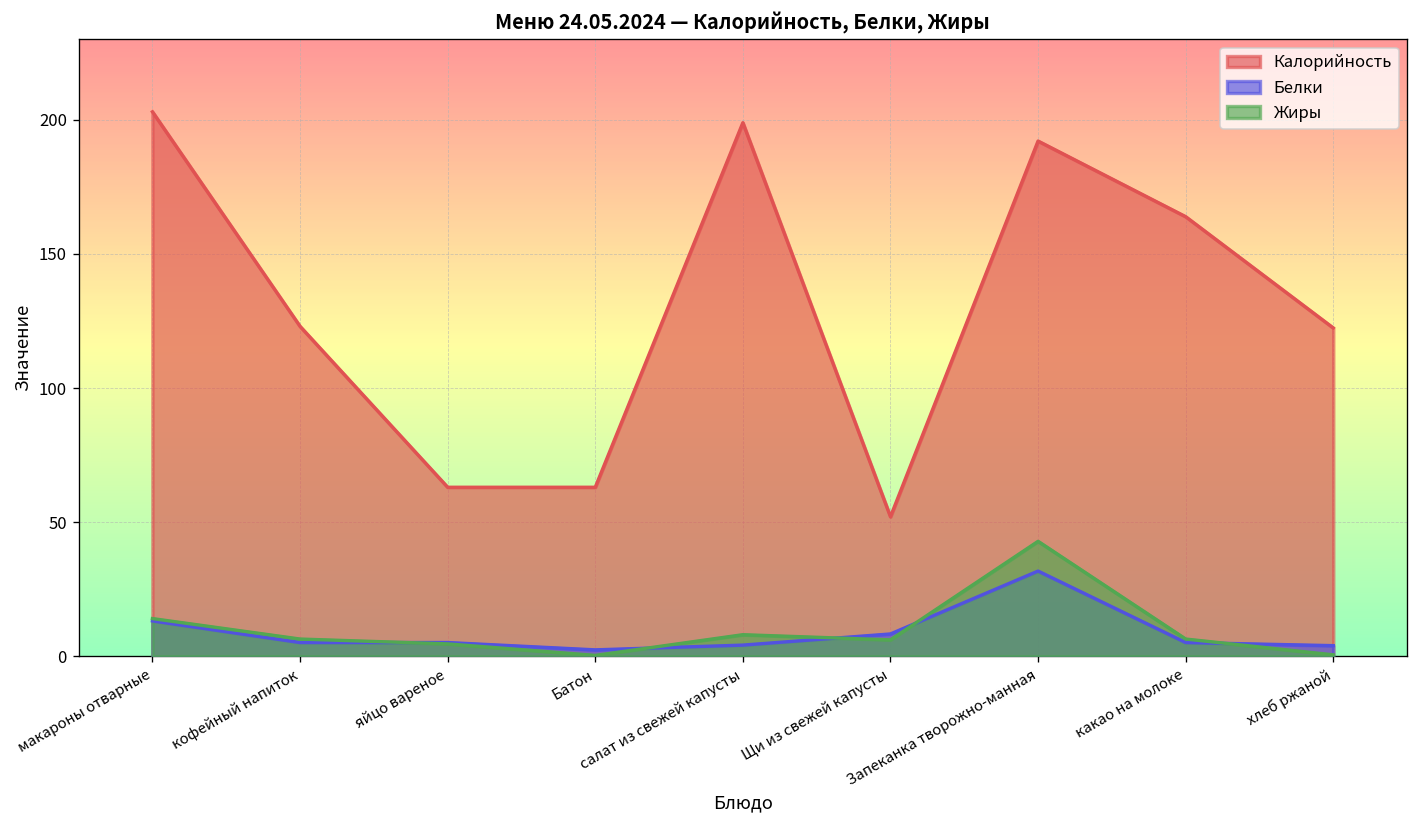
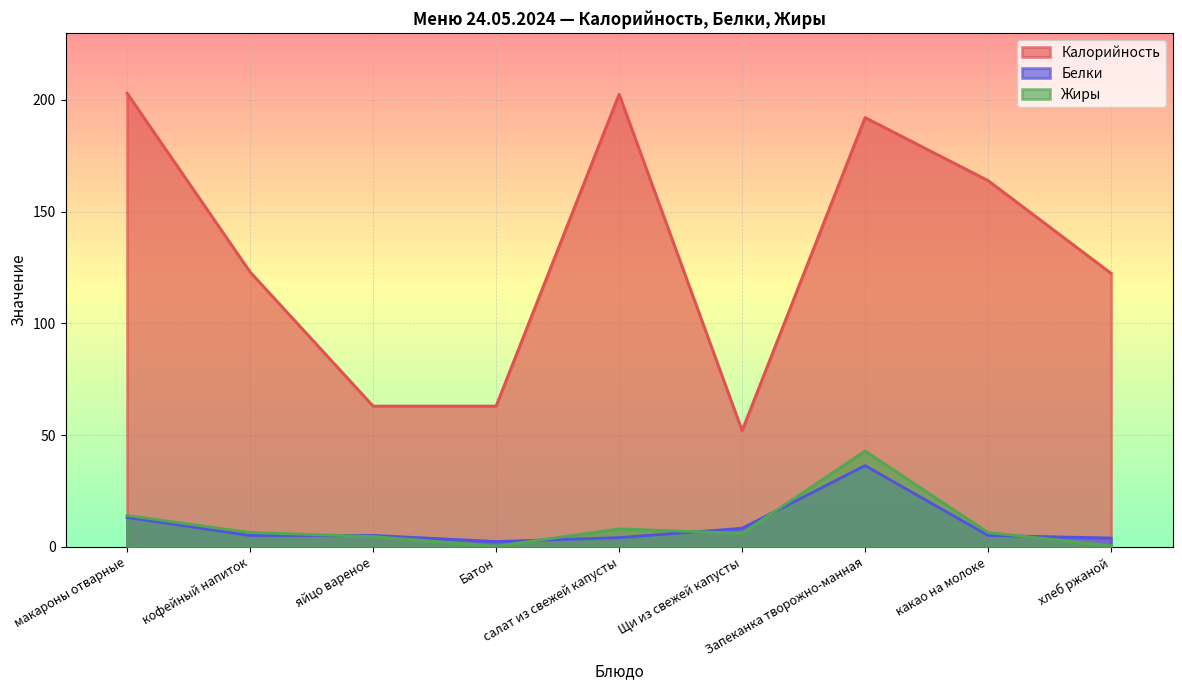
Калорийность, салат из свежей капусты: 199 -> 203
Белки, Запеканка творожно-манная: 32 -> 36
